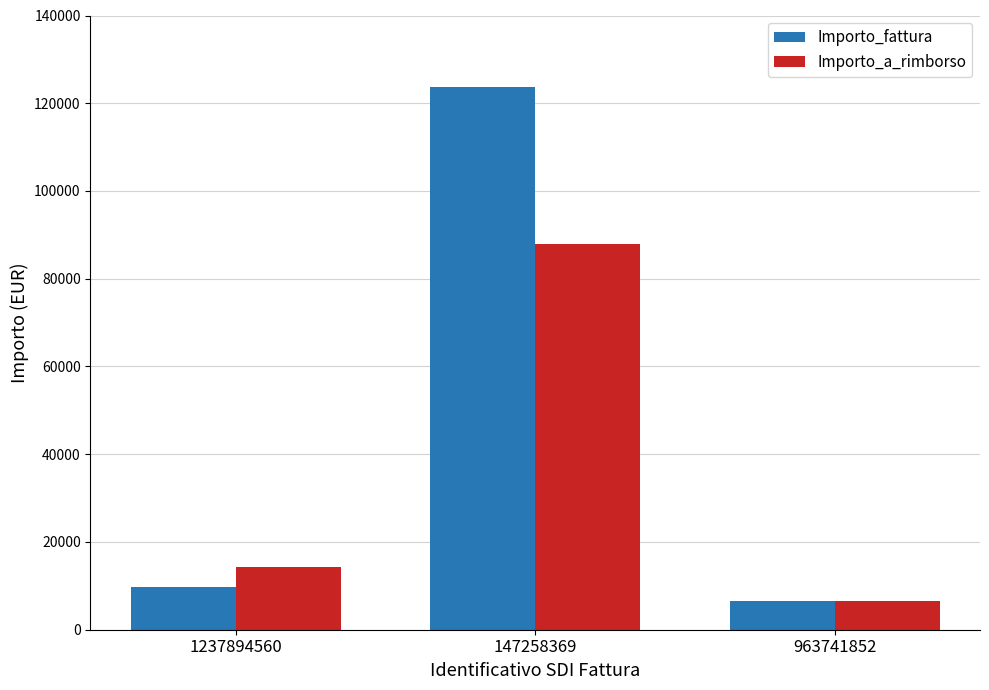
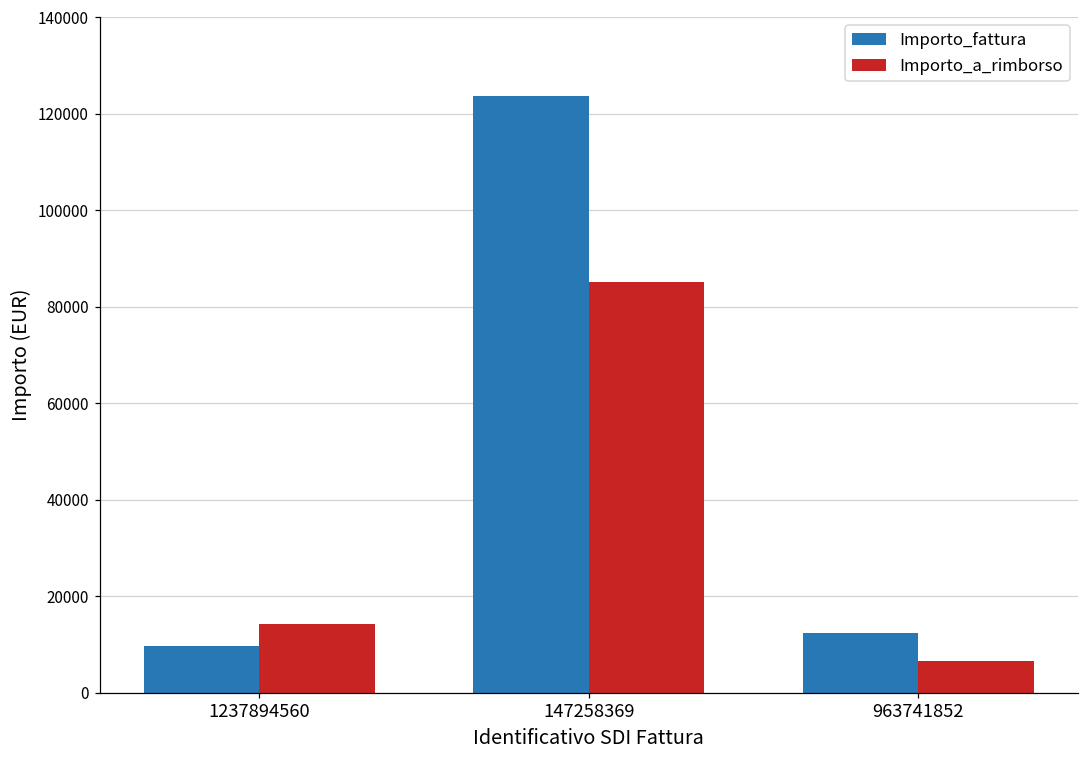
Importo_a_rimborso, 147258369: 88000 -> 85000
Importo_fattura, 963741852: 7000 -> 12000
